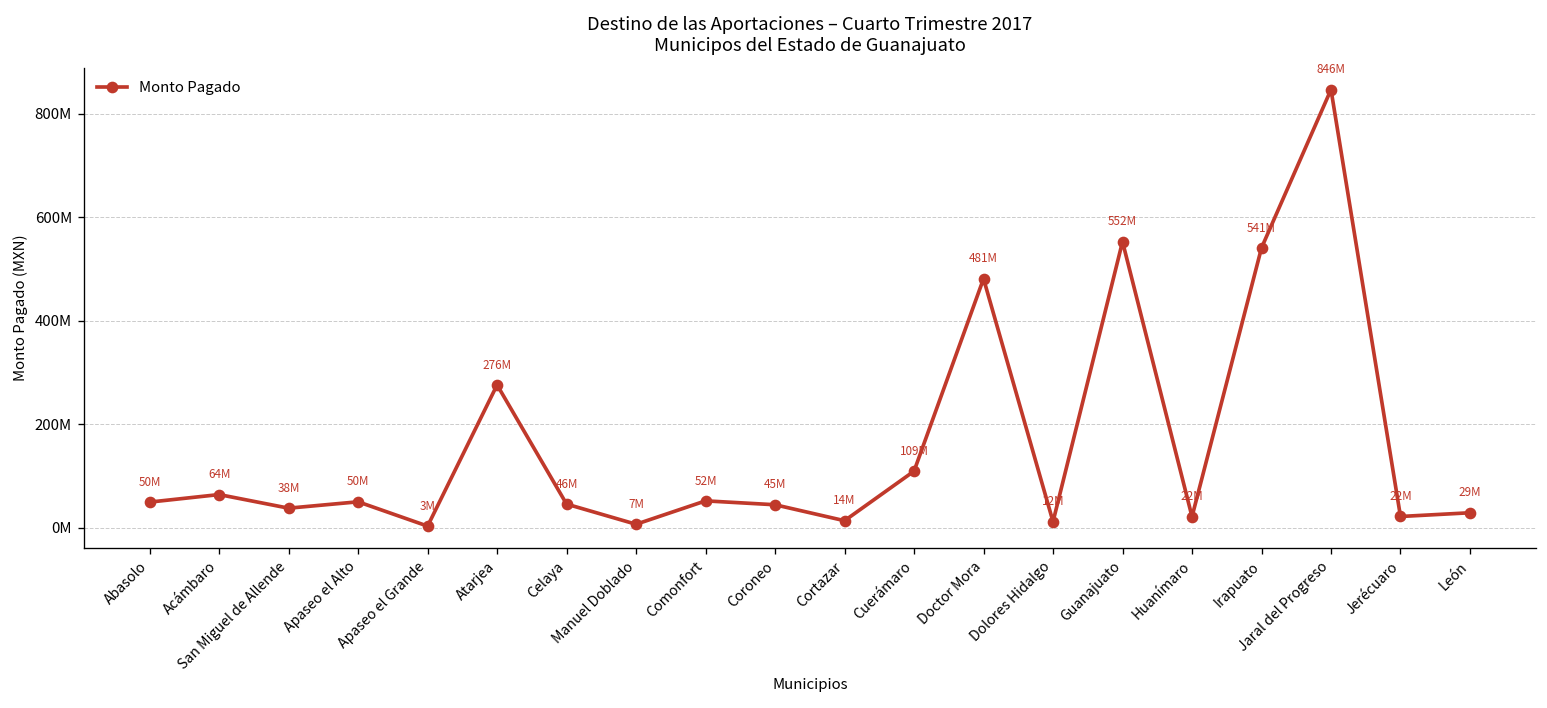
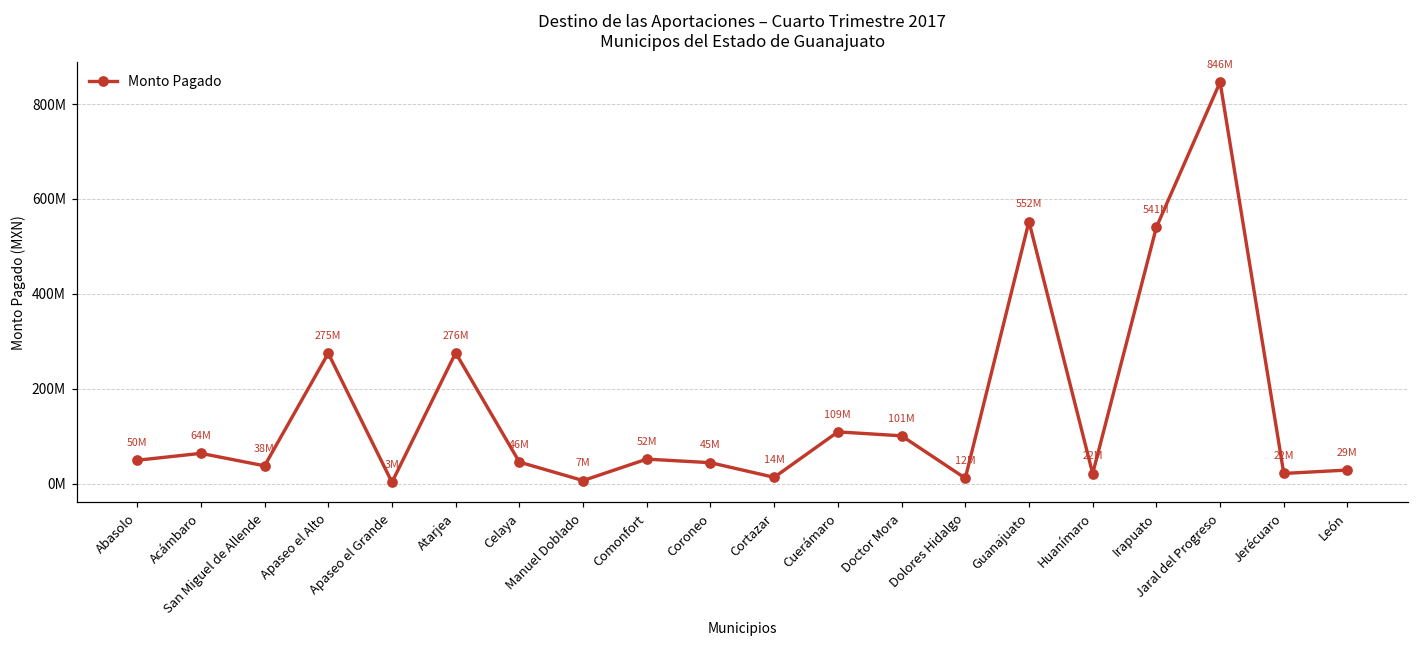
Apaseo el Alto: 50M -> 275M
Doctor Mora: 481M -> 101M
